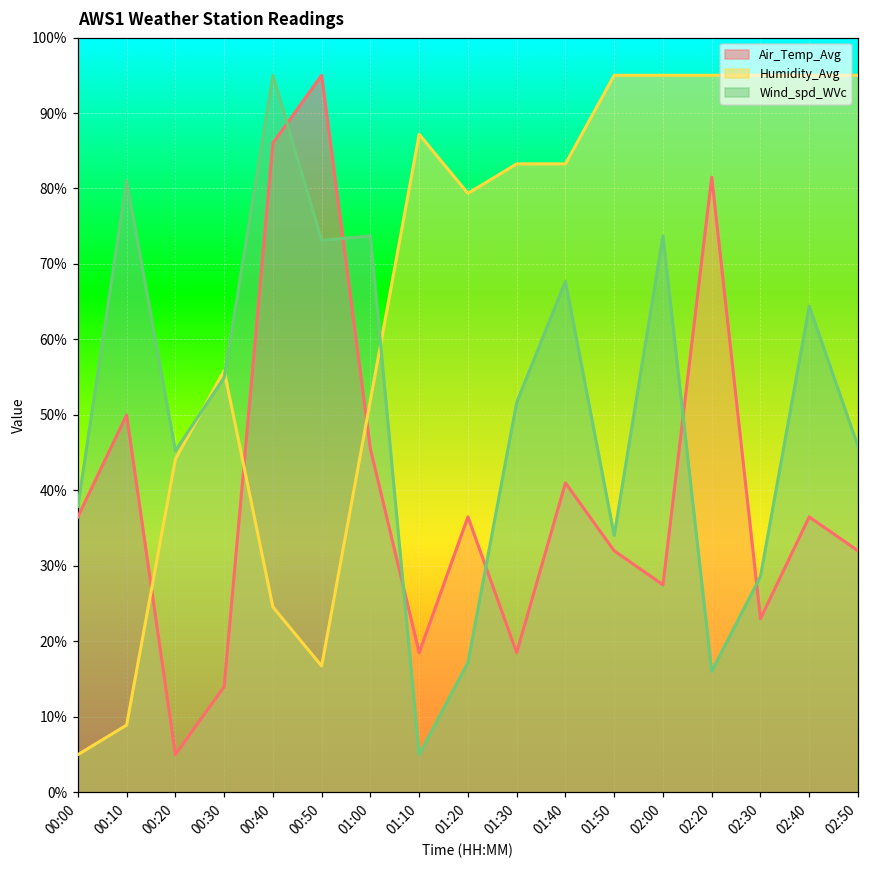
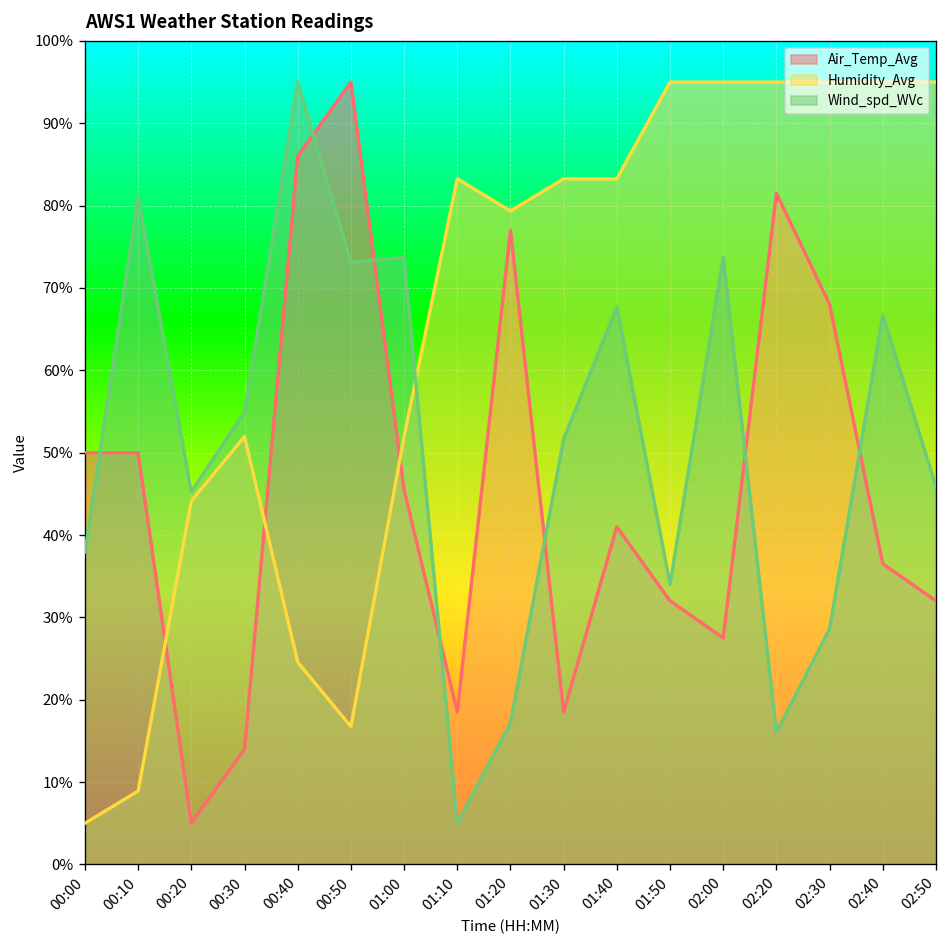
Air_Temp_Avg, 00:00: 36% -> 50%
Humidity_Avg, 00:30: 56% -> 52%
Humidity_Avg, 01:10: 87% -> 83%
Air_Temp_Avg, 01:20: 36% -> 77%
Air_Temp_Avg, 02:30: 23% -> 68%
Wind_spd_WVc, 02:40: 64% -> 67%
